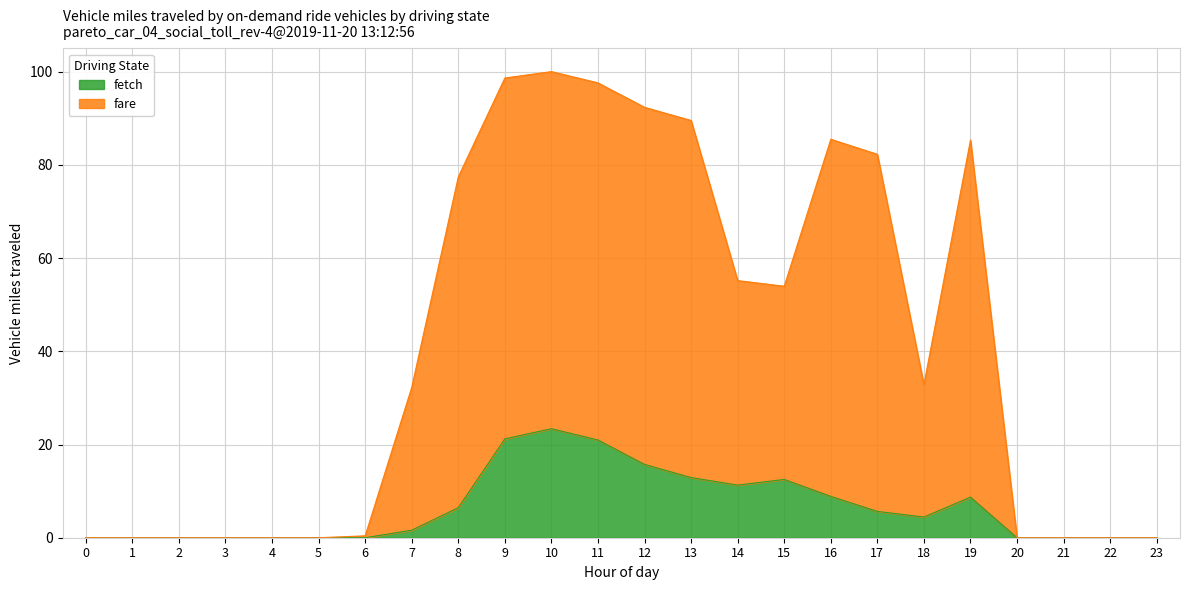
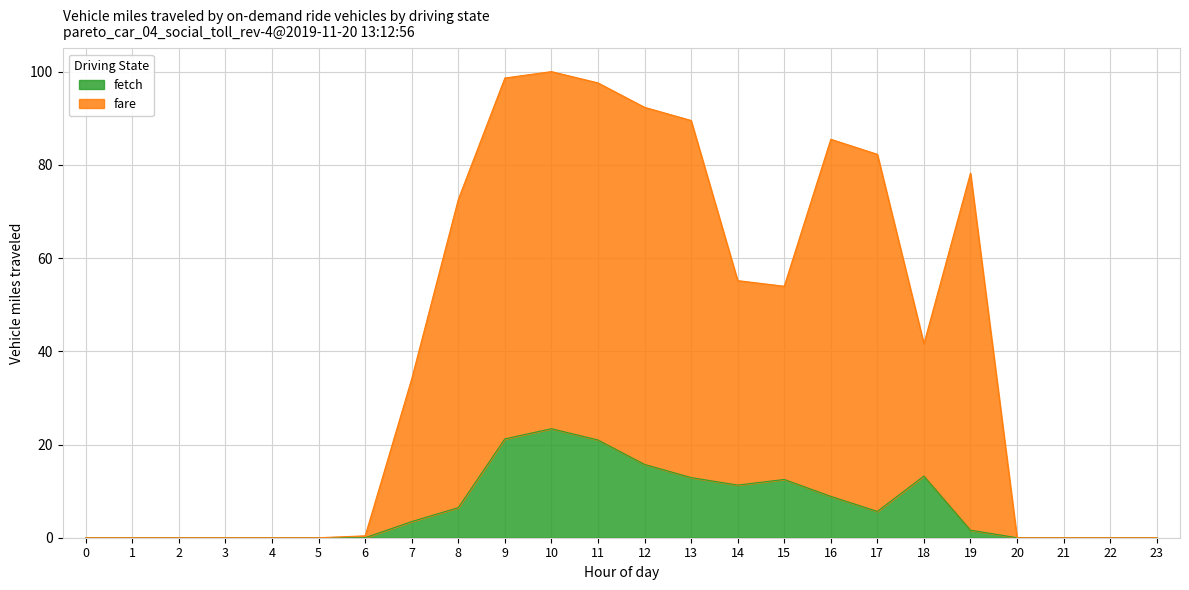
fetch, 7: 2 -> 3
fare, 8: 71 -> 66
fetch, 18: 4 -> 13
fetch, 19: 9 -> 2
